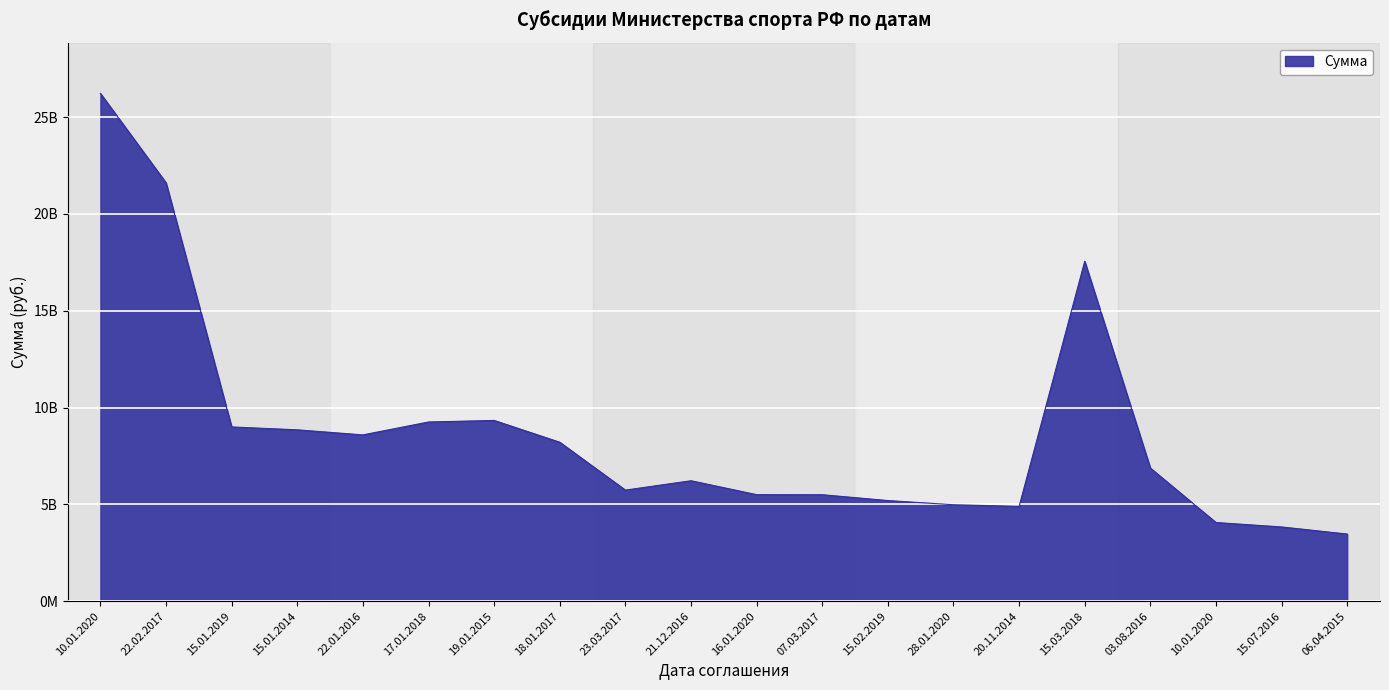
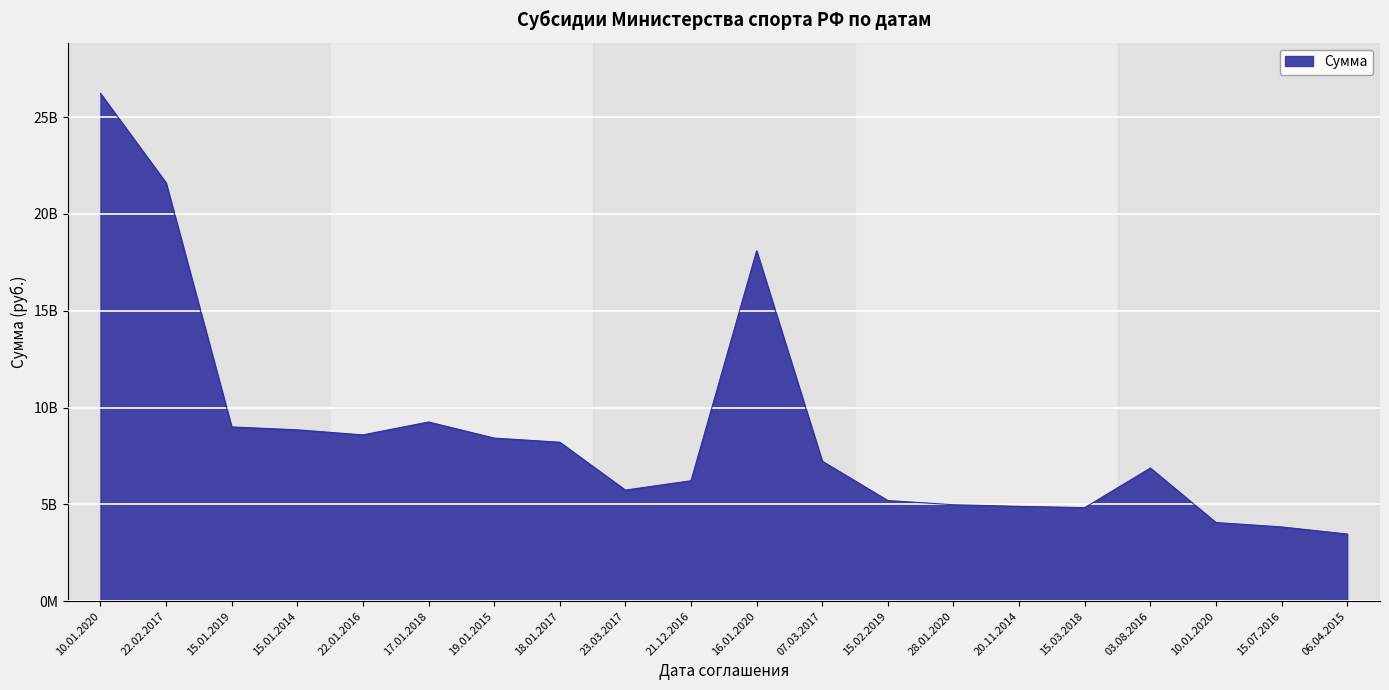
19.01.2015: 9300000000 -> 8400000000
16.01.2020: 5500000000 -> 18100000000
07.03.2017: 5500000000 -> 7200000000
15.03.2018: 17600000000 -> 4800000000
